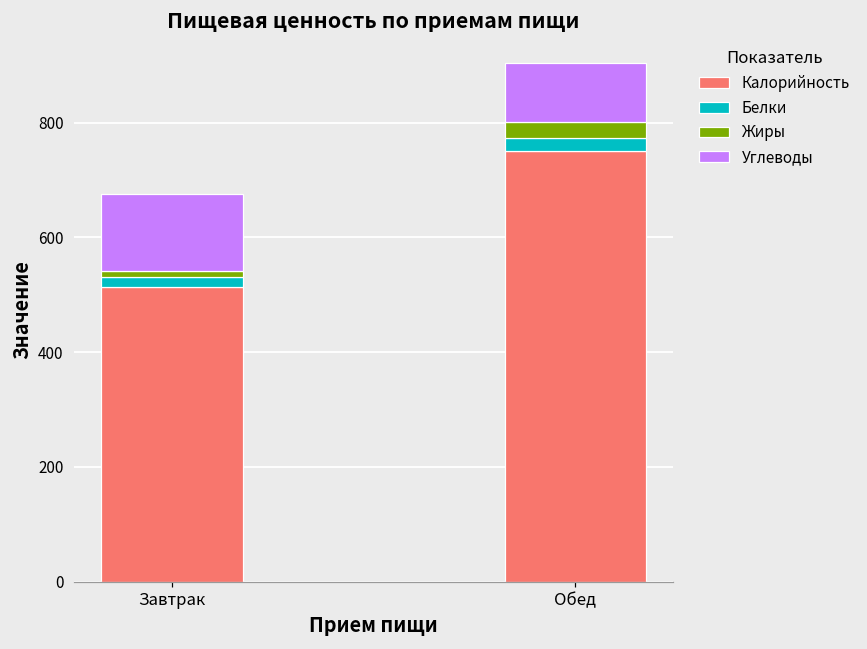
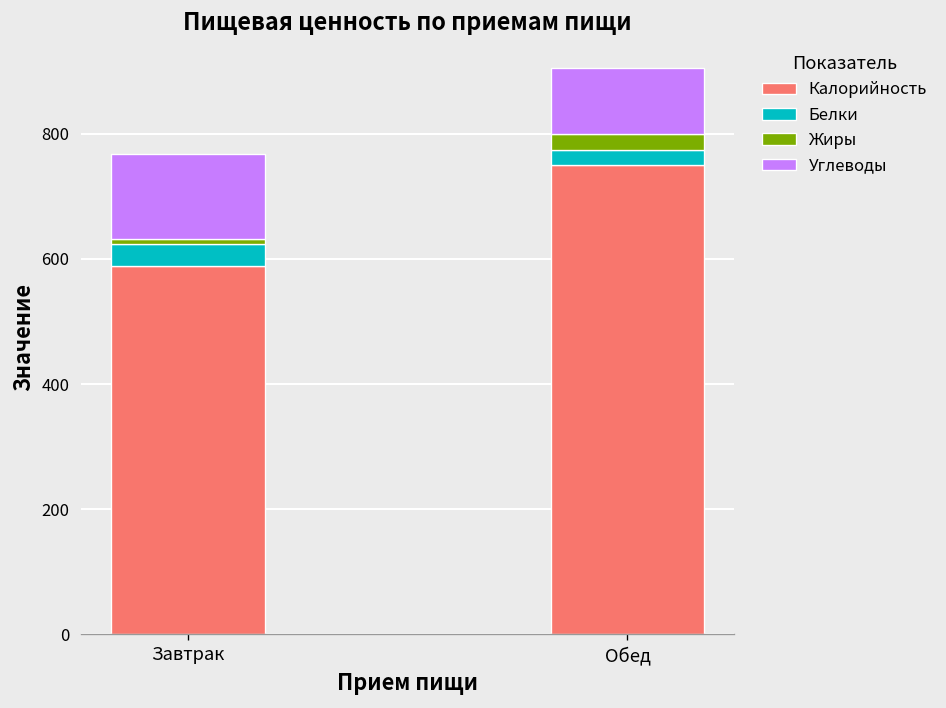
Калорийность, Завтрак: 510 -> 590
Белки, Завтрак: 20 -> 30
